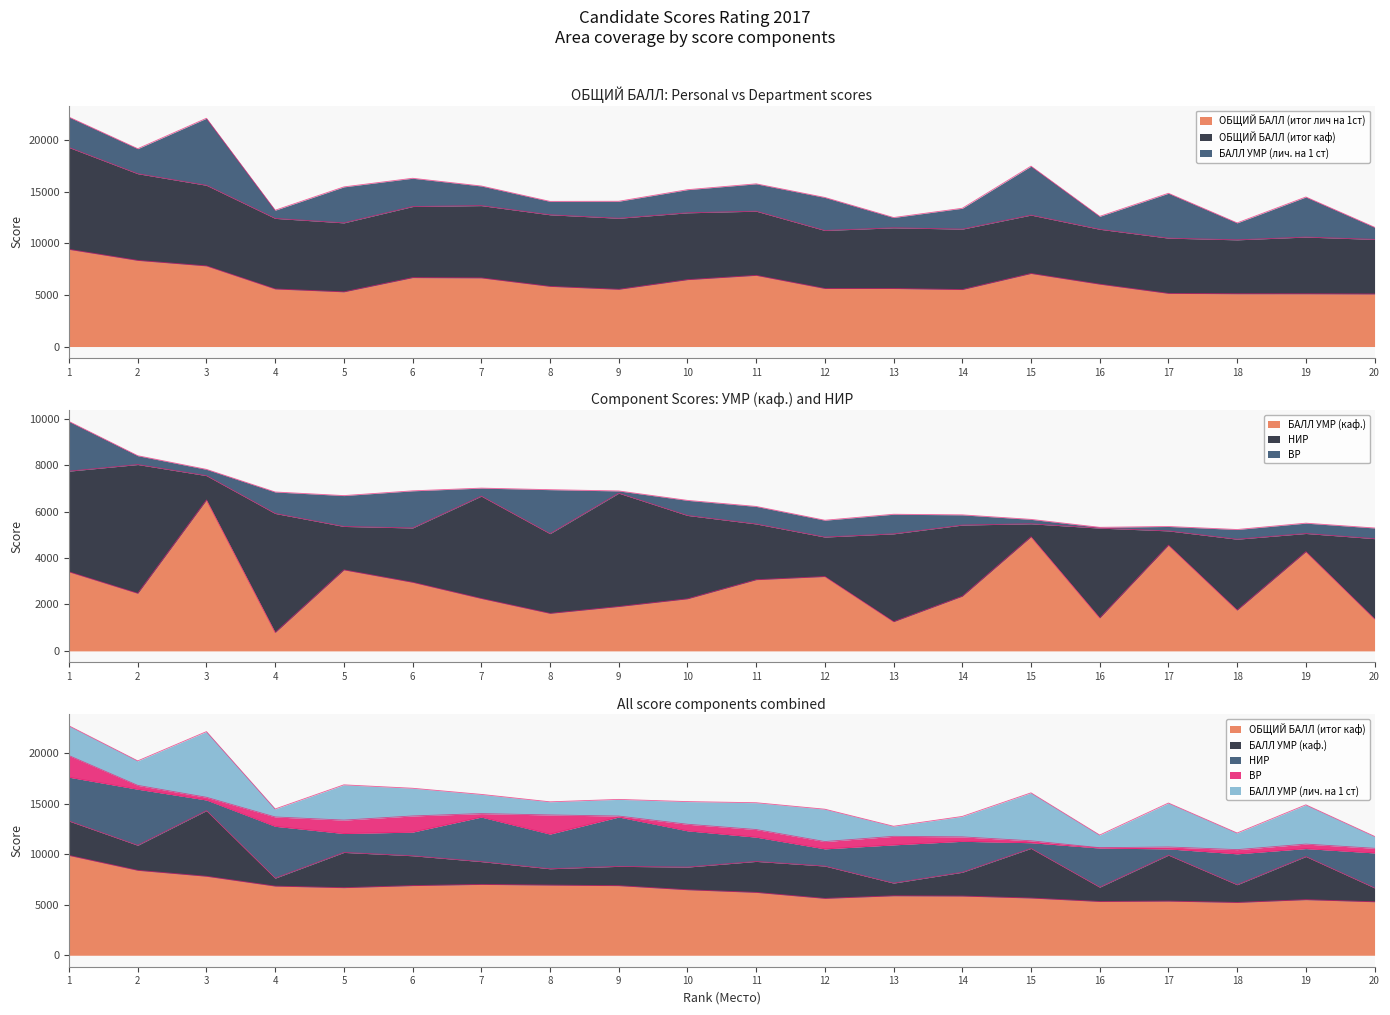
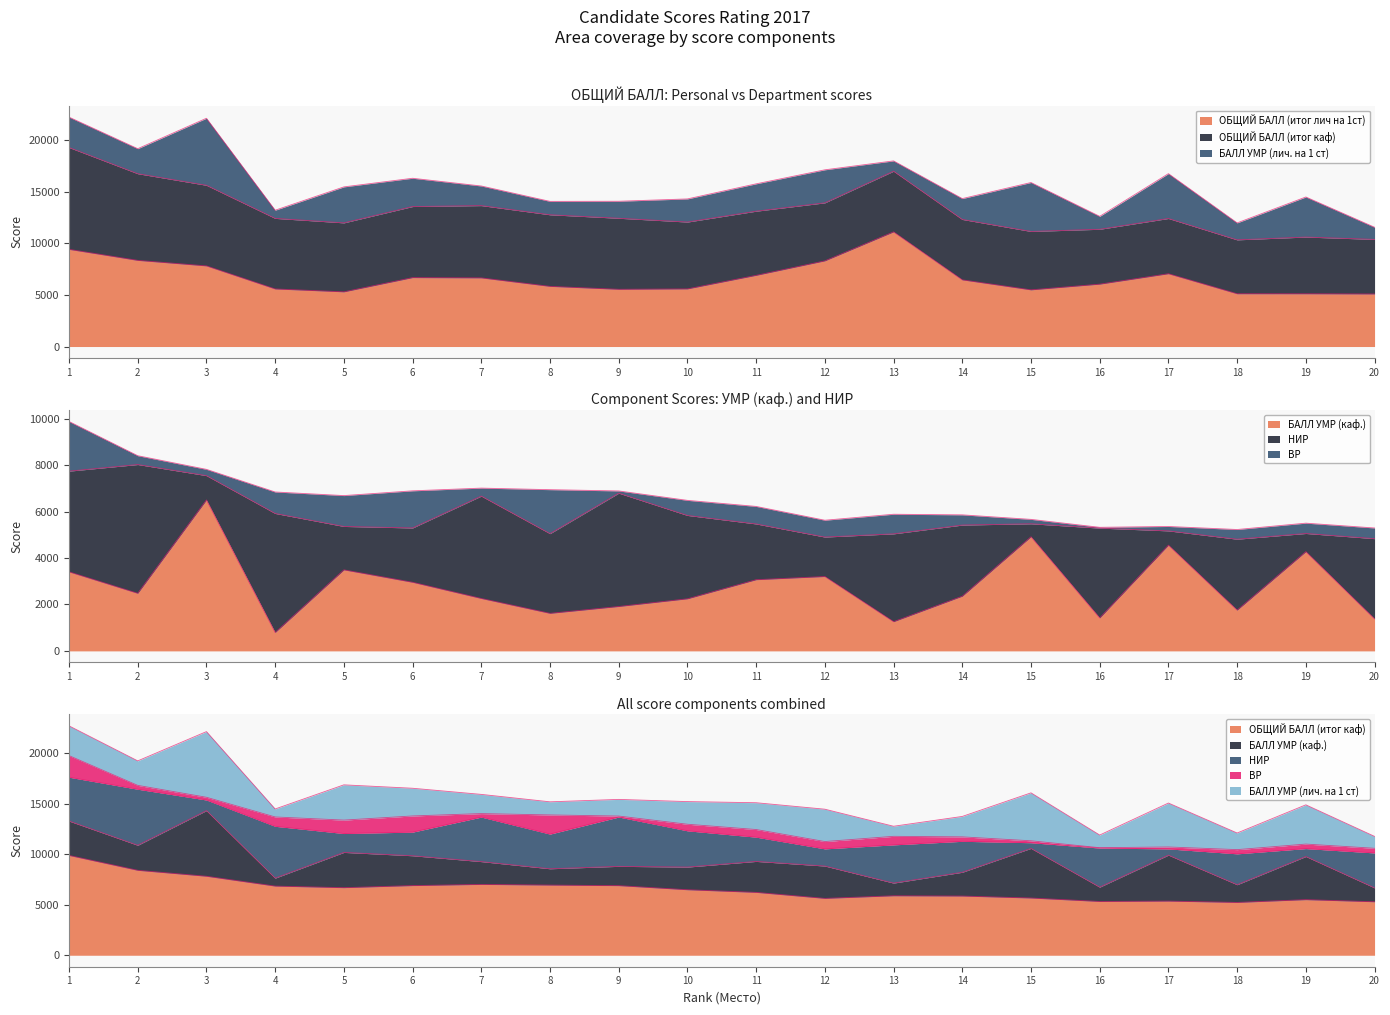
ОБЩИЙ БАЛЛ: Personal vs Department scores, ОБЩИЙ БАЛЛ (итог лич на 1ст), 10: 6500 -> 5600
ОБЩИЙ БАЛЛ: Personal vs Department scores, ОБЩИЙ БАЛЛ (итог лич на 1ст), 12: 5600 -> 8300
ОБЩИЙ БАЛЛ: Personal vs Department scores, ОБЩИЙ БАЛЛ (итог лич на 1ст), 13: 5600 -> 11100
ОБЩИЙ БАЛЛ: Personal vs Department scores, ОБЩИЙ БАЛЛ (итог лич на 1ст), 14: 5500 -> 6500
ОБЩИЙ БАЛЛ: Personal vs Department scores, ОБЩИЙ БАЛЛ (итог лич на 1ст), 15: 7100 -> 5500
ОБЩИЙ БАЛЛ: Personal vs Department scores, ОБЩИЙ БАЛЛ (итог лич на 1ст), 17: 5200 -> 7100
